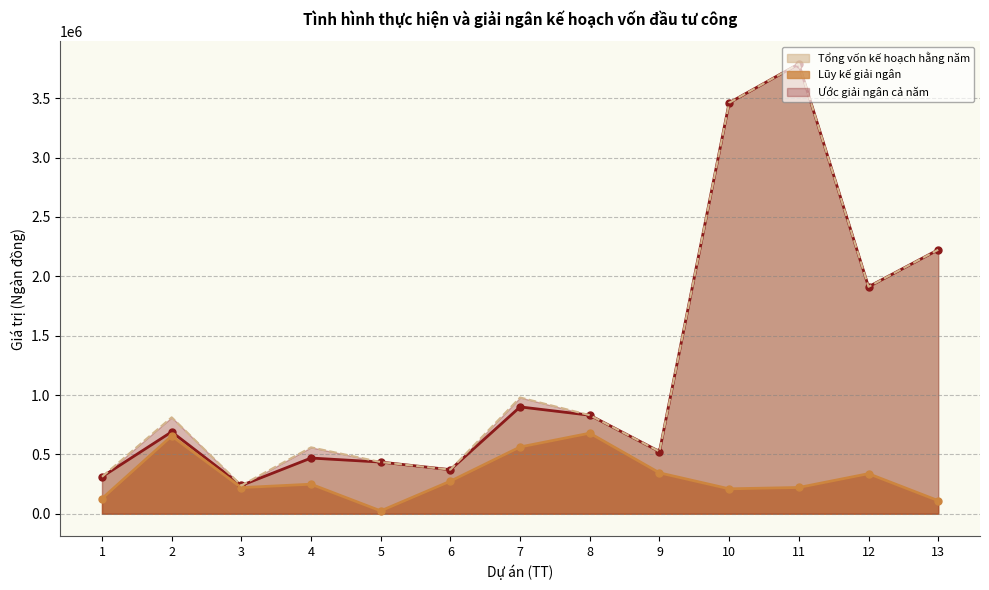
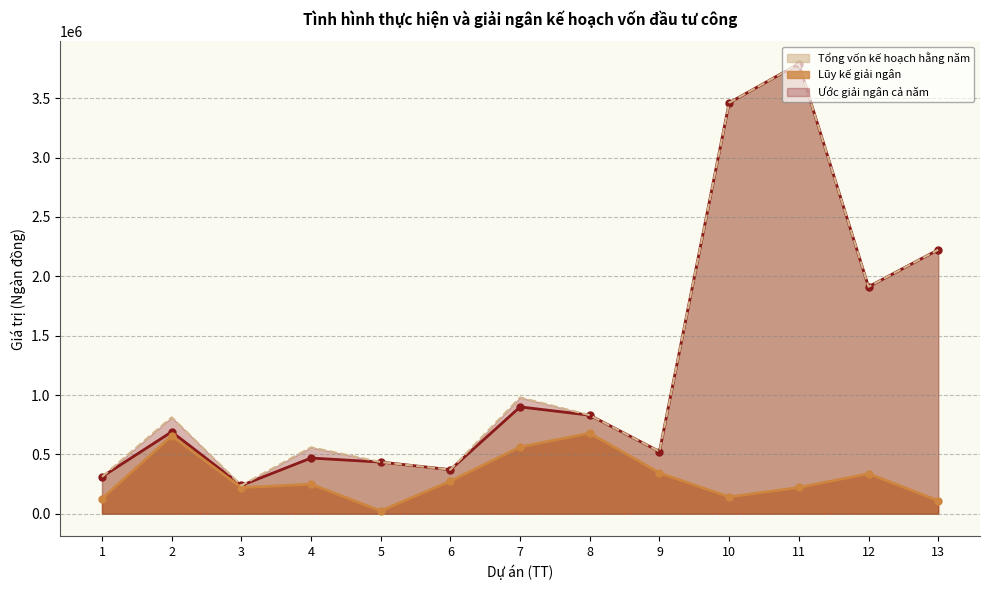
Lũy kế giải ngân, 10: 210000 -> 140000
